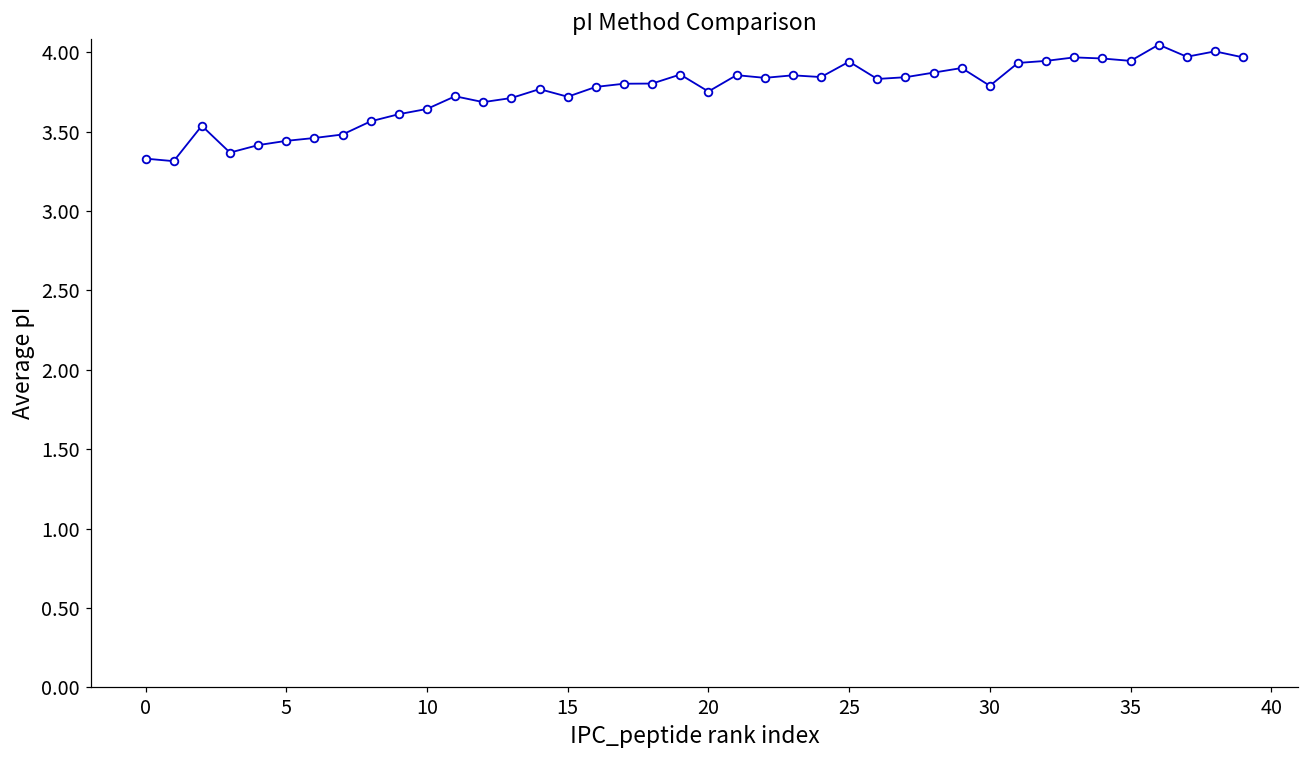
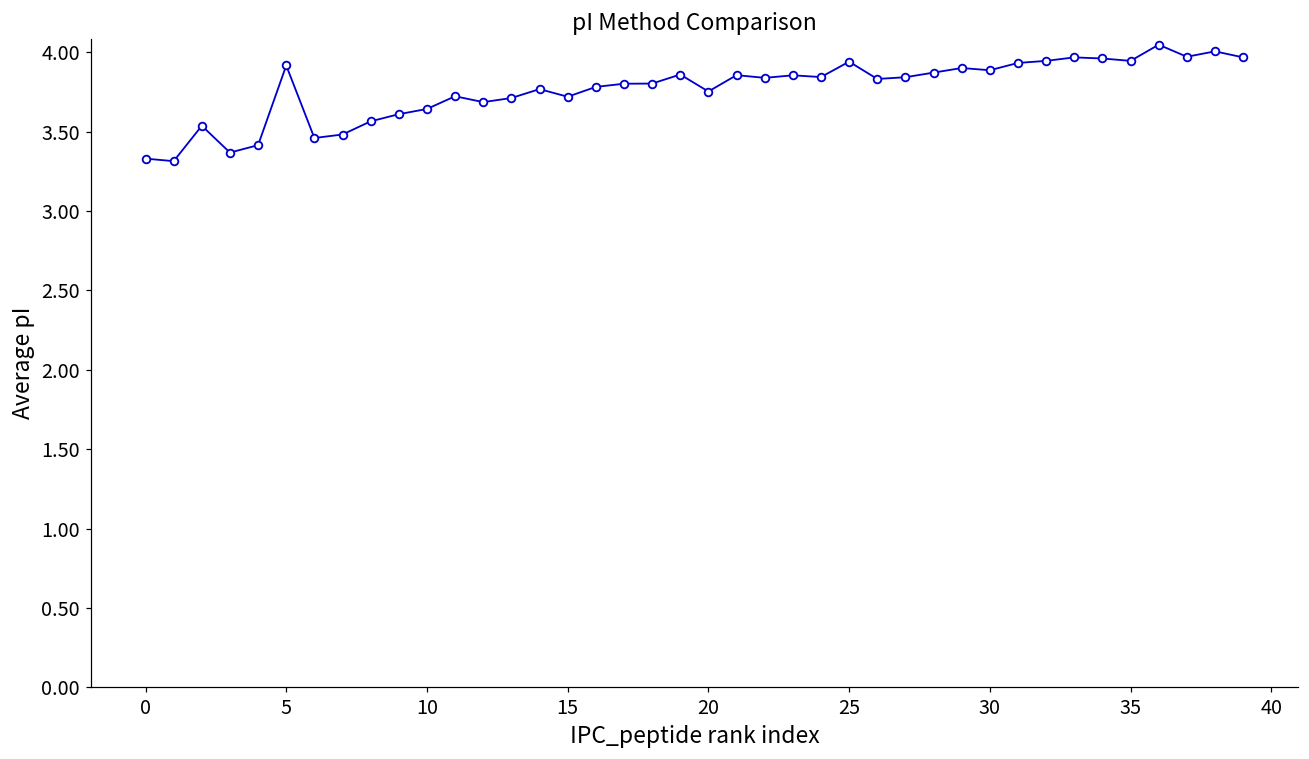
5: 3.44 -> 3.92
30: 3.79 -> 3.89
